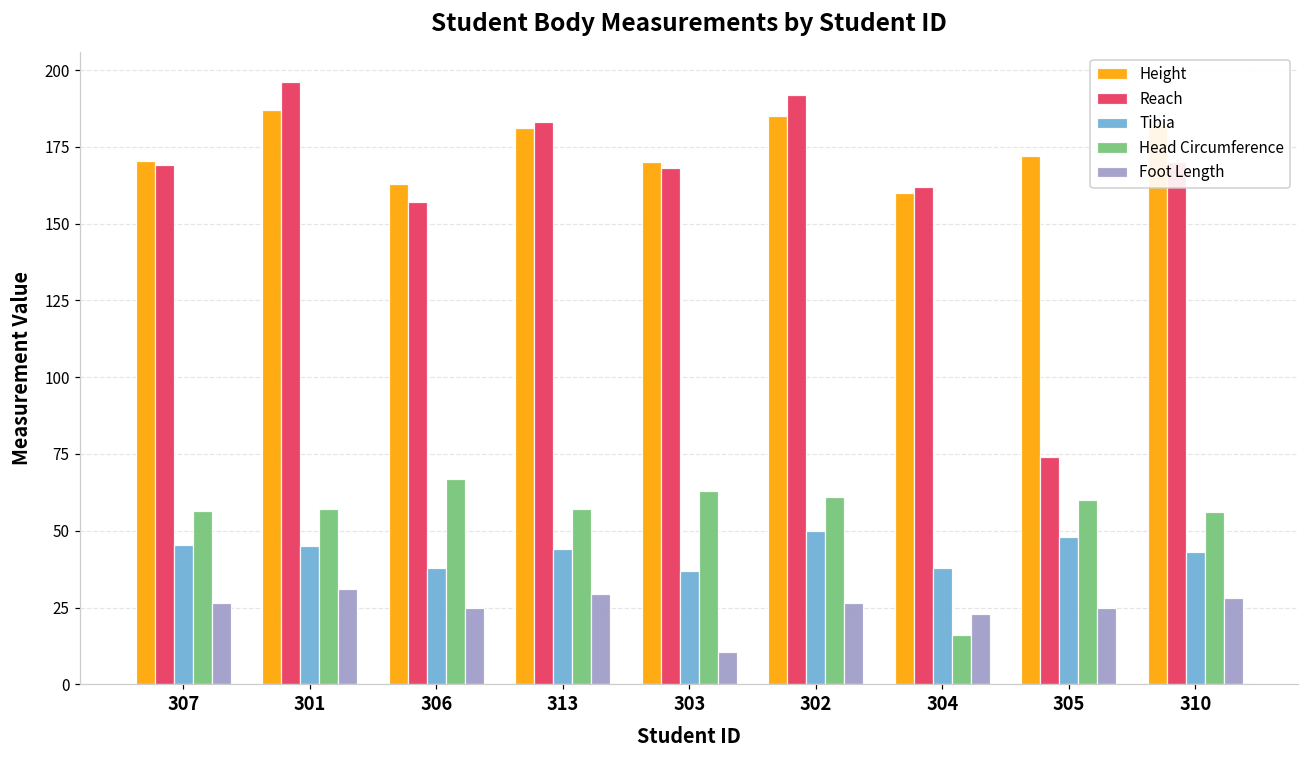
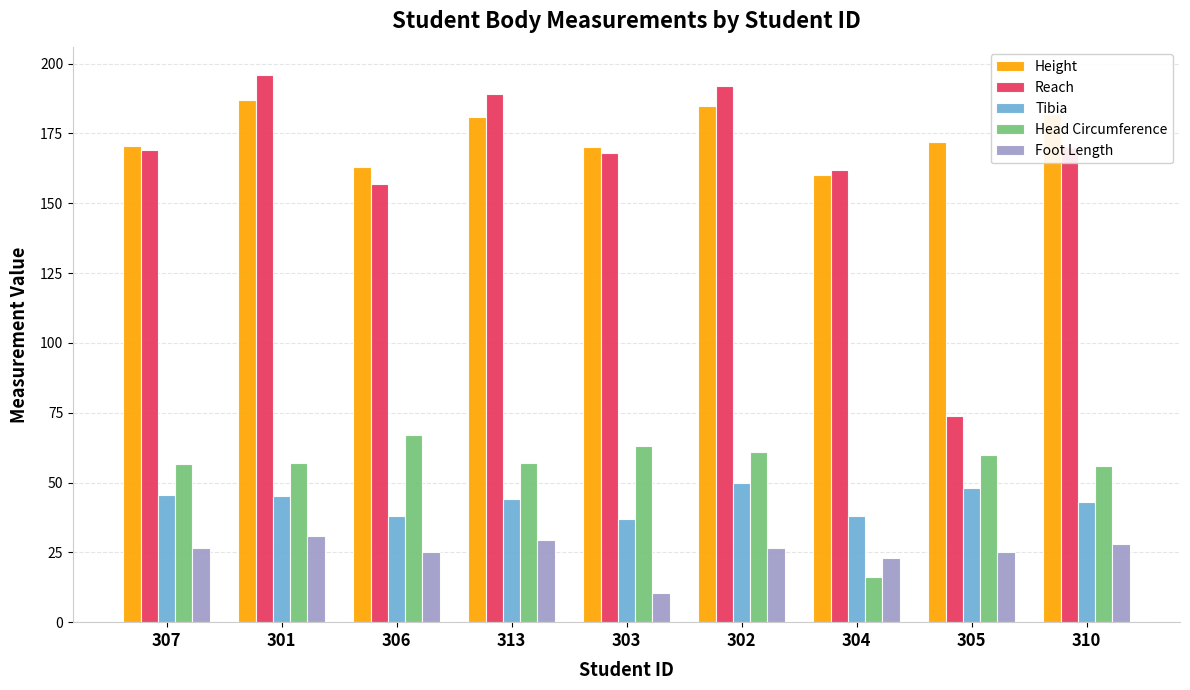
Reach, 313: 183 -> 189
